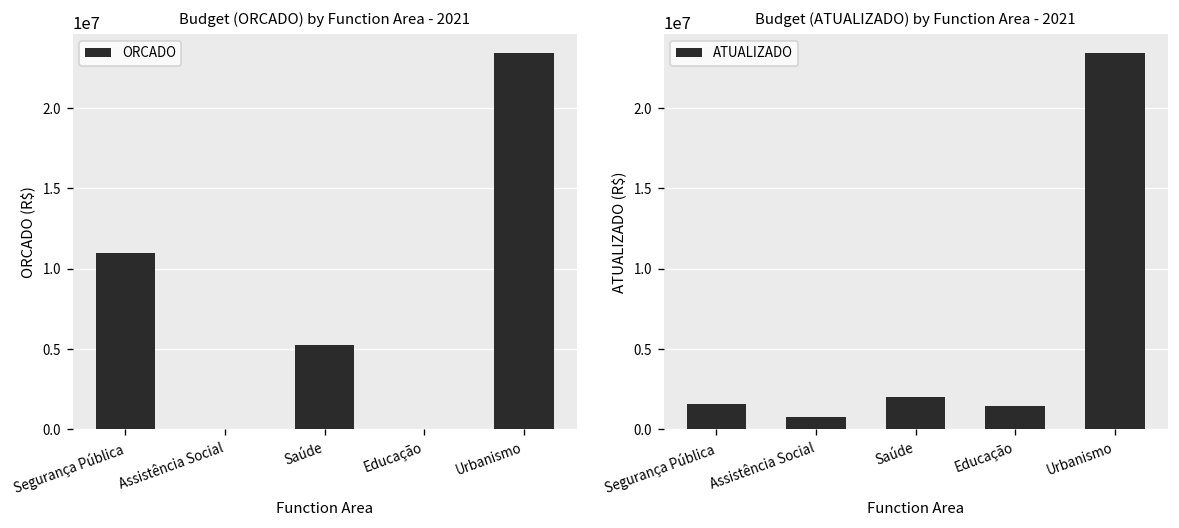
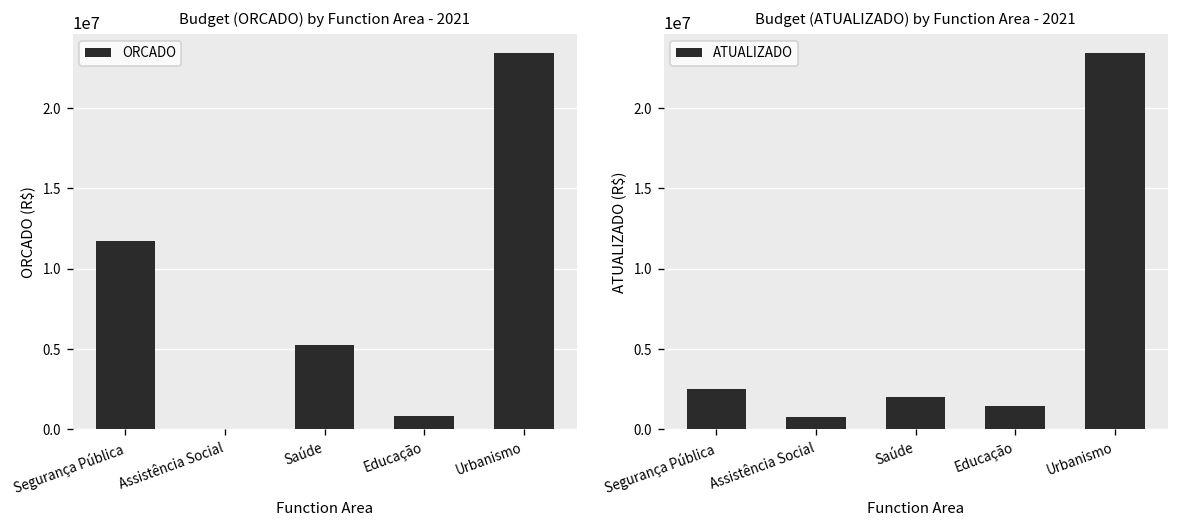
Budget (ORCADO) by Function Area - 2021, Segurança Pública: 11000000 -> 11800000
Budget (ORCADO) by Function Area - 2021, Educação: 0 -> 900000
Budget (ATUALIZADO) by Function Area - 2021, Segurança Pública: 1600000 -> 2500000
